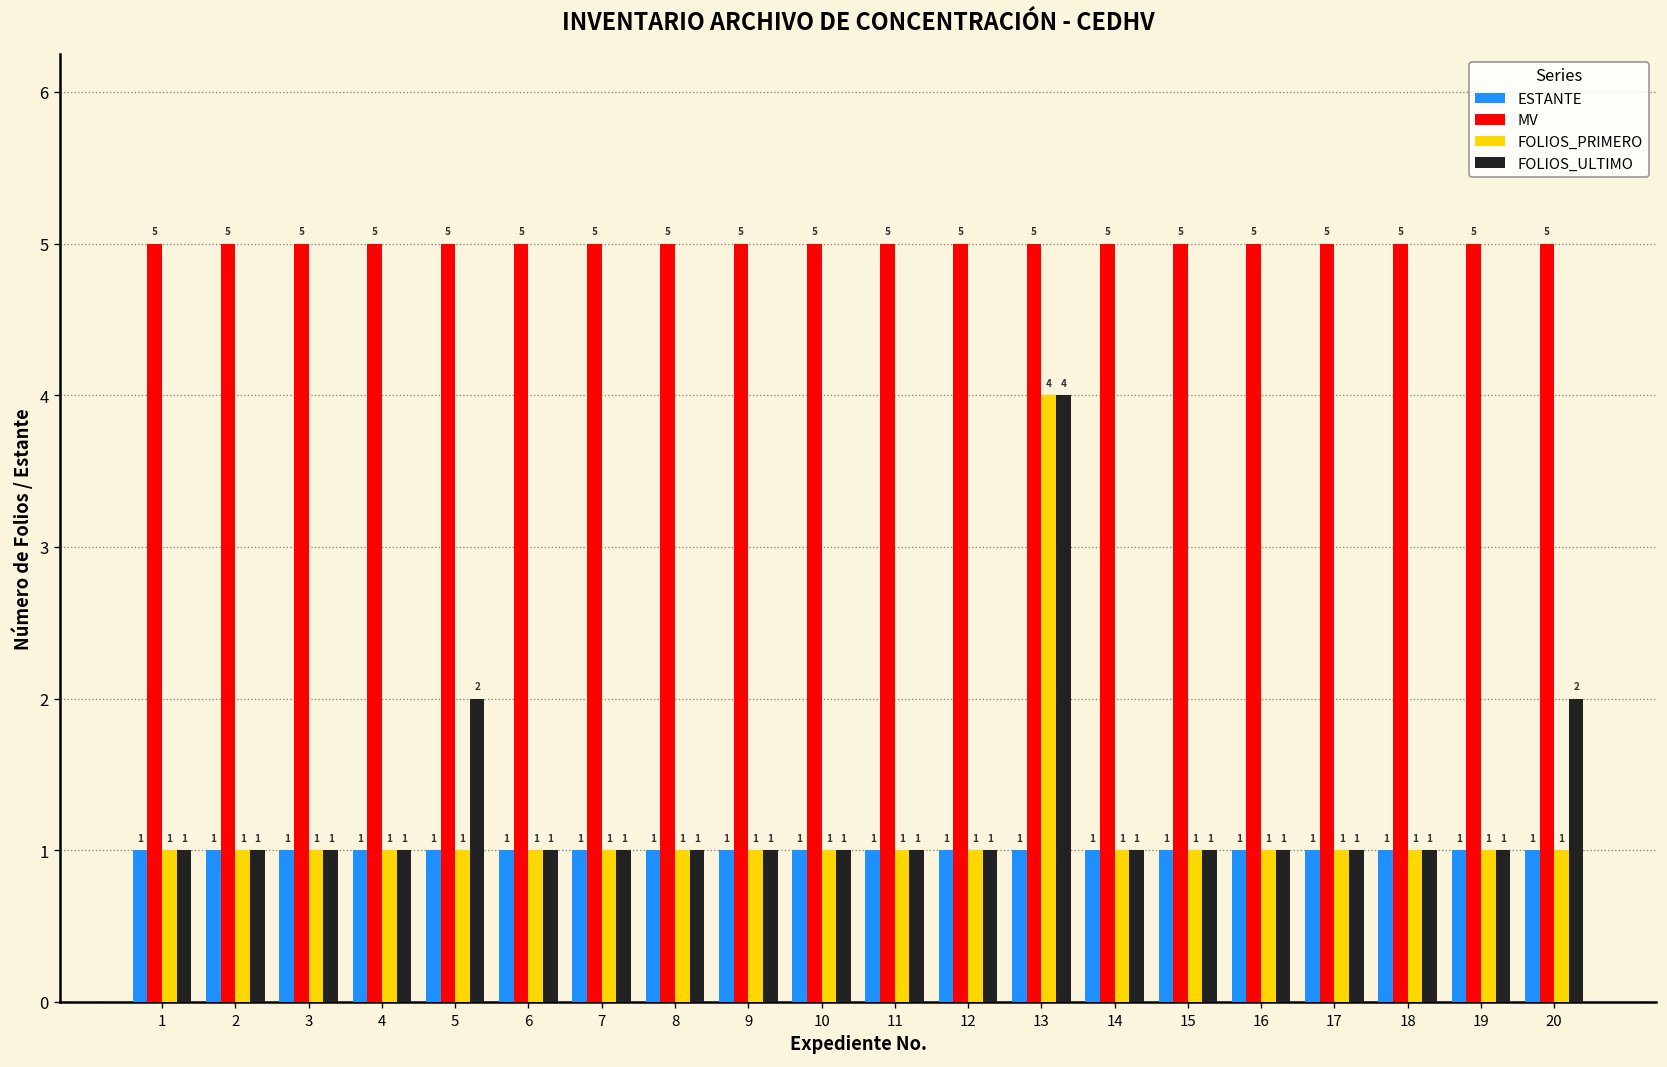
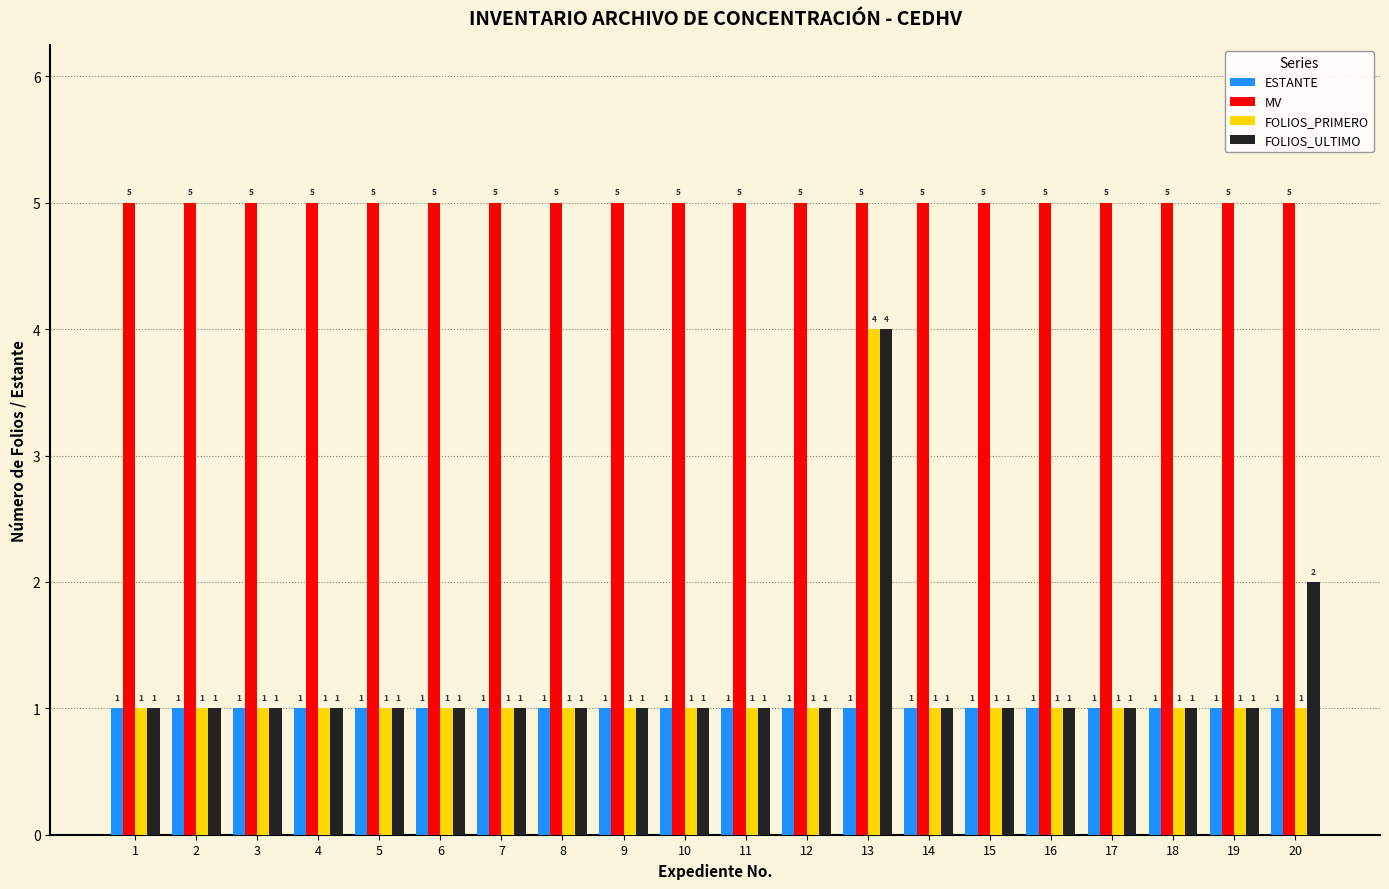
FOLIOS_ULTIMO, 5: 2 -> 1
